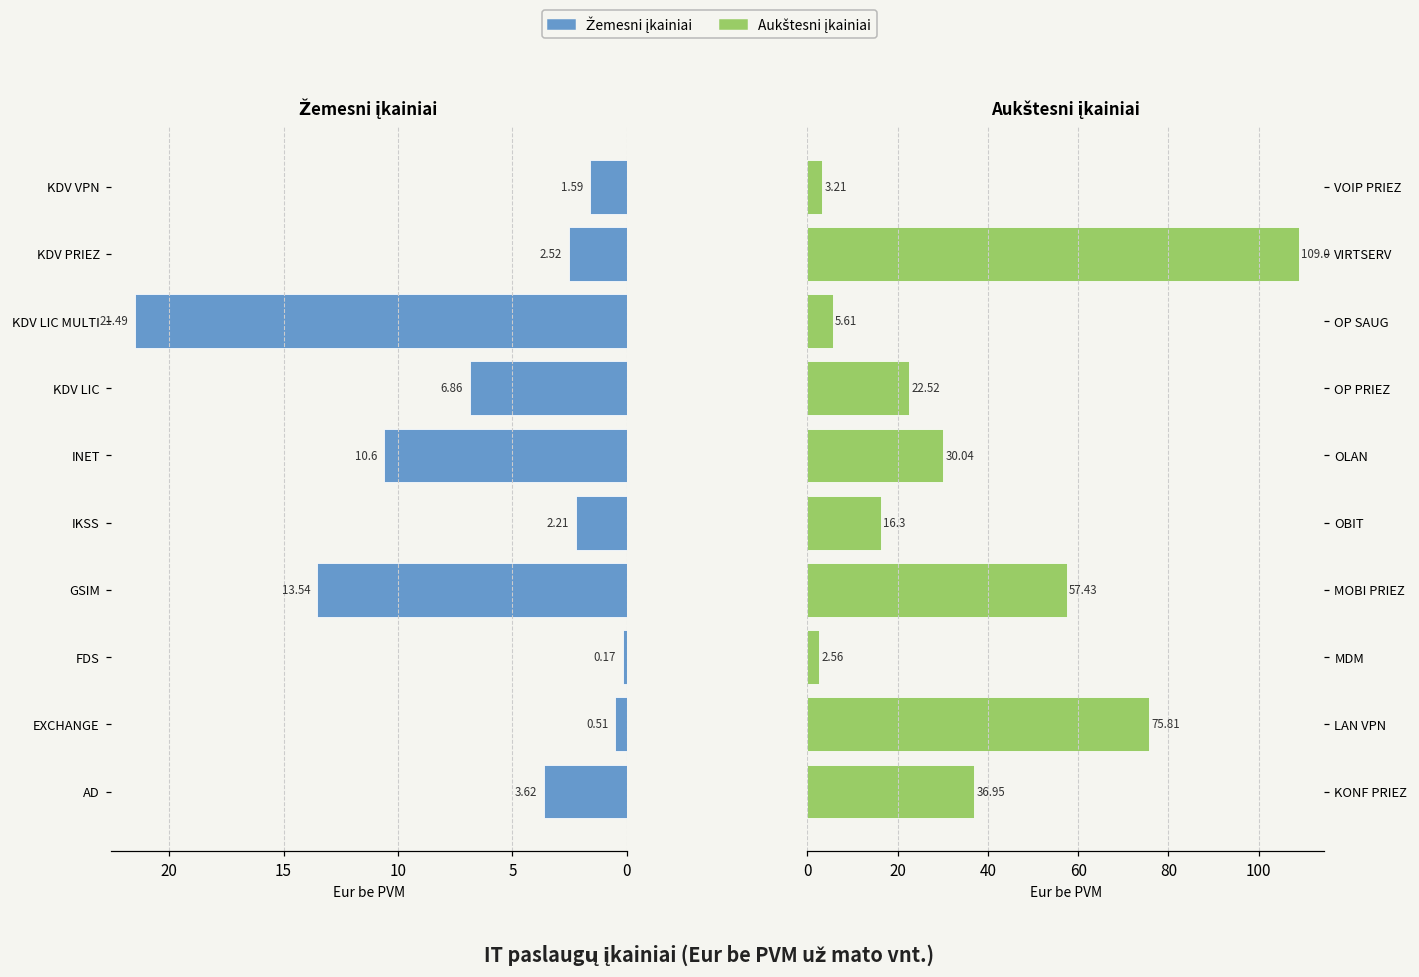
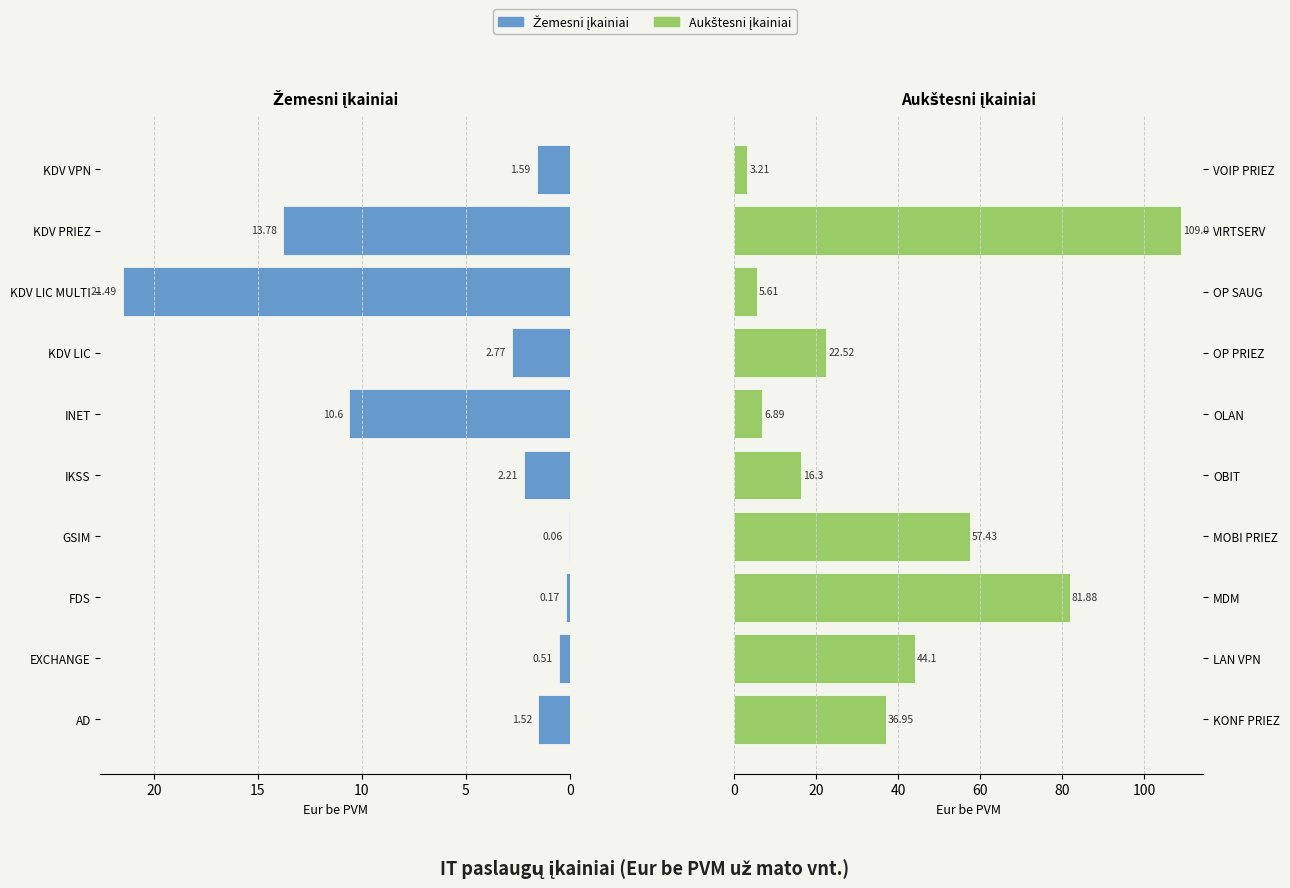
Žemesni įkainiai, KDV PRIEZ: 2.52 -> 13.78
Žemesni įkainiai, KDV LIC: 6.86 -> 2.77
Žemesni įkainiai, GSIM: 13.54 -> 0.06
Žemesni įkainiai, AD: 3.62 -> 1.52
Aukštesni įkainiai, OLAN: 30.04 -> 6.89
Aukštesni įkainiai, MDM: 2.56 -> 81.88
Aukštesni įkainiai, LAN VPN: 75.81 -> 44.1
